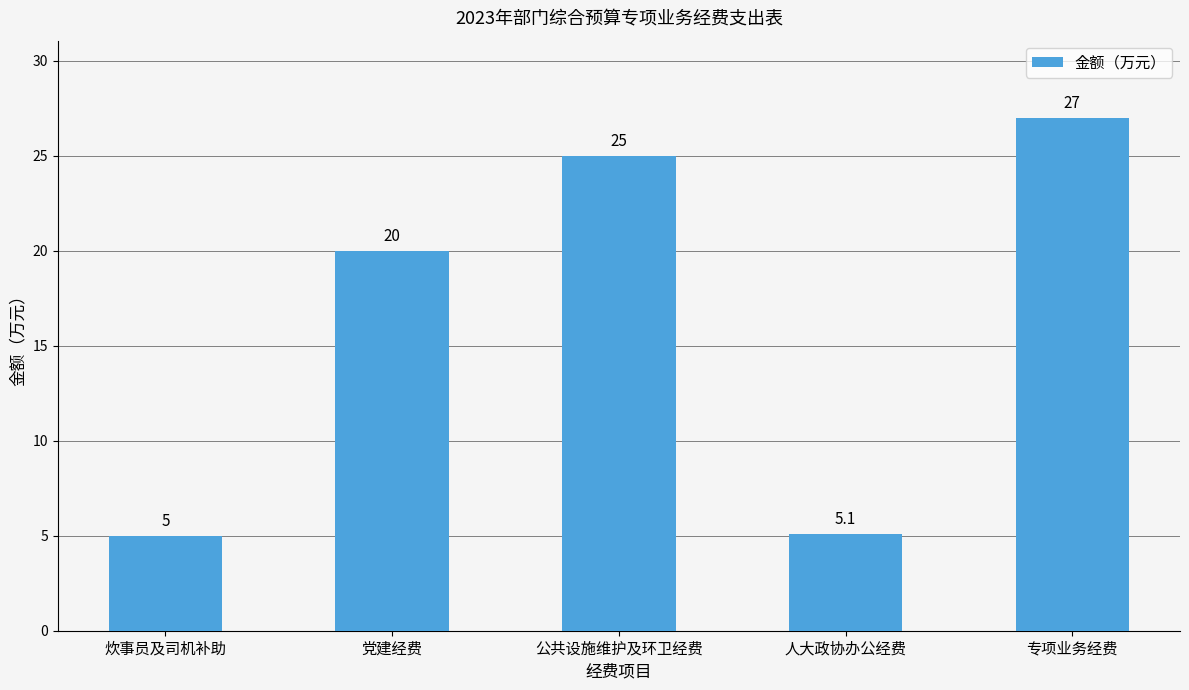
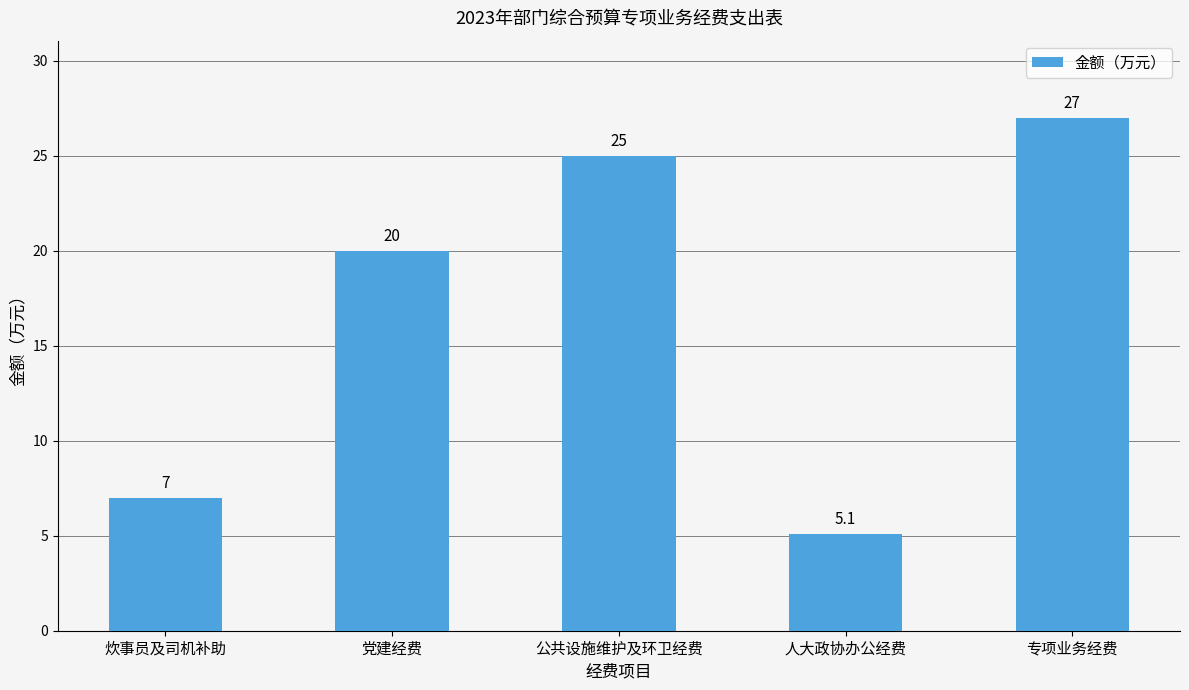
炊事员及司机补助: 5 -> 7
